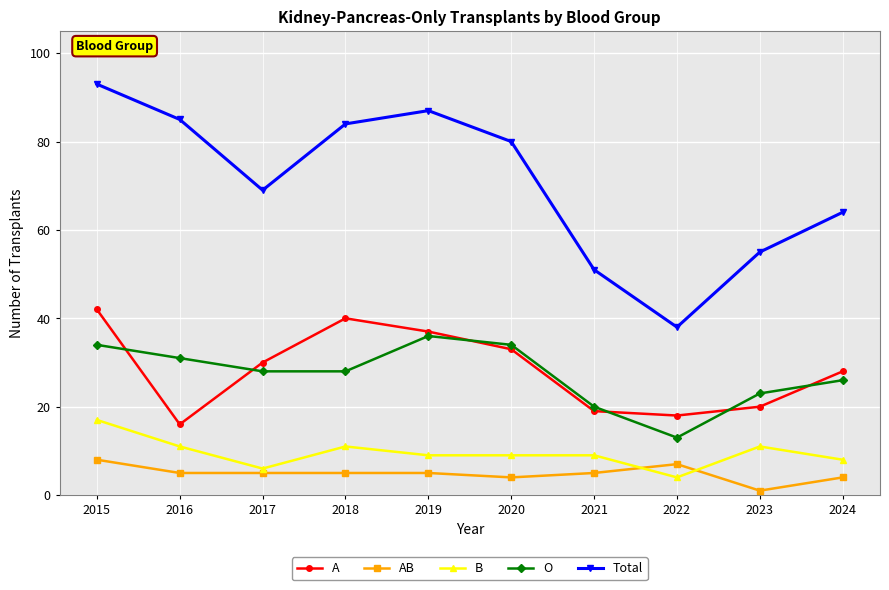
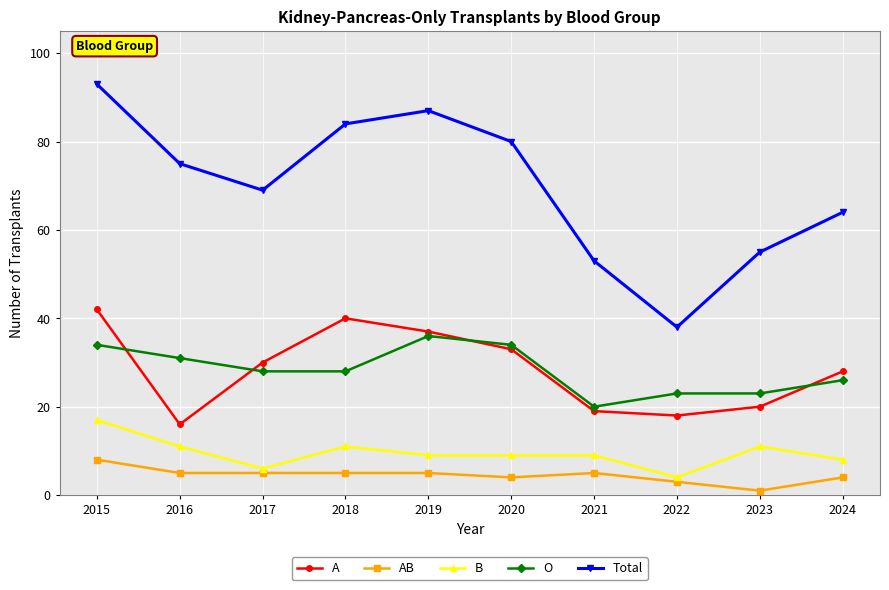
Total, 2016: 85 -> 75
Total, 2021: 51 -> 53
AB, 2022: 7 -> 3
O, 2022: 13 -> 23
